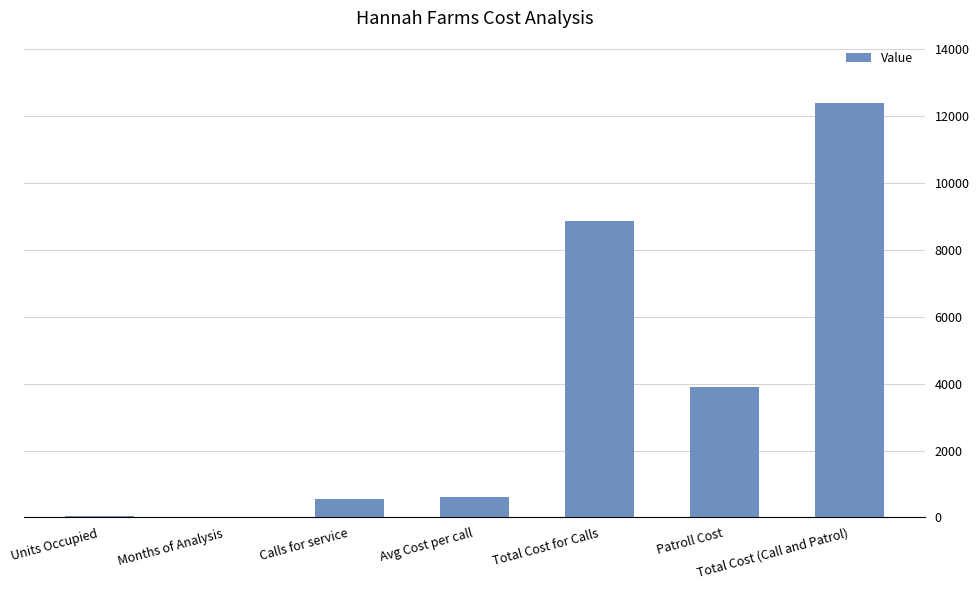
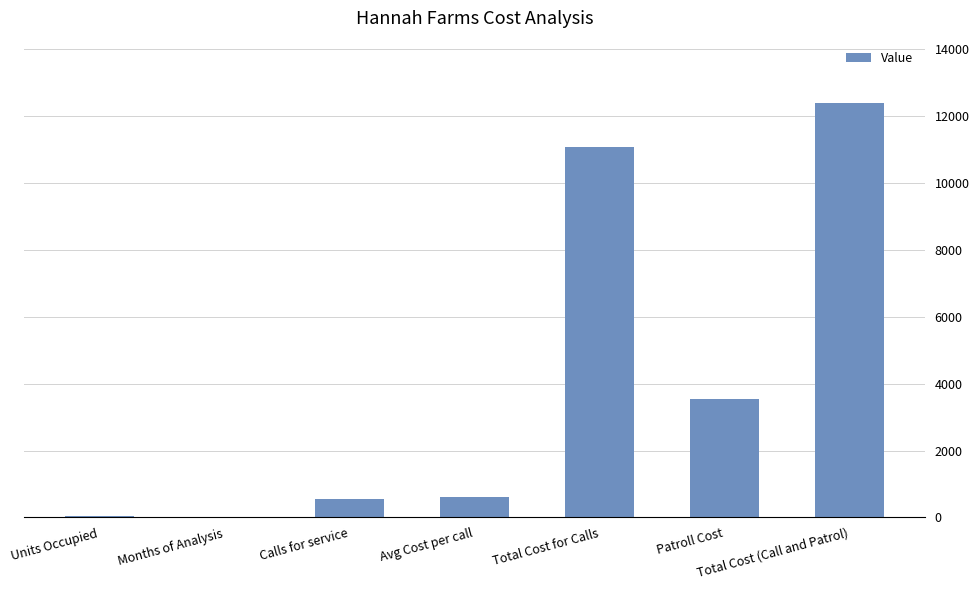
Total Cost for Calls: 8900 -> 11100
Patroll Cost: 3900 -> 3500
